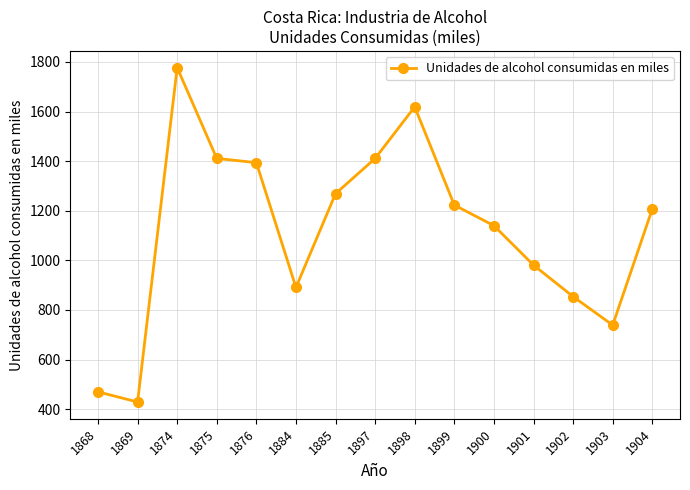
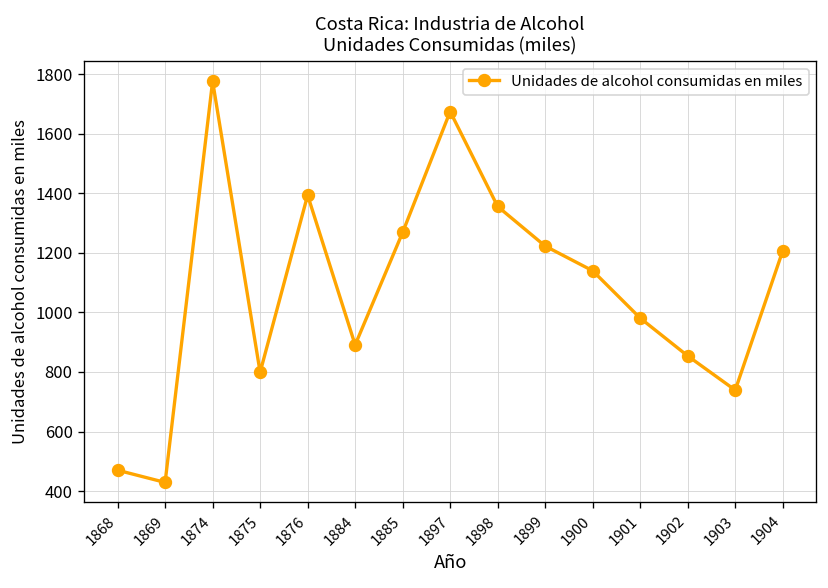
1875: 1410 -> 800
1897: 1410 -> 1680
1898: 1620 -> 1360
